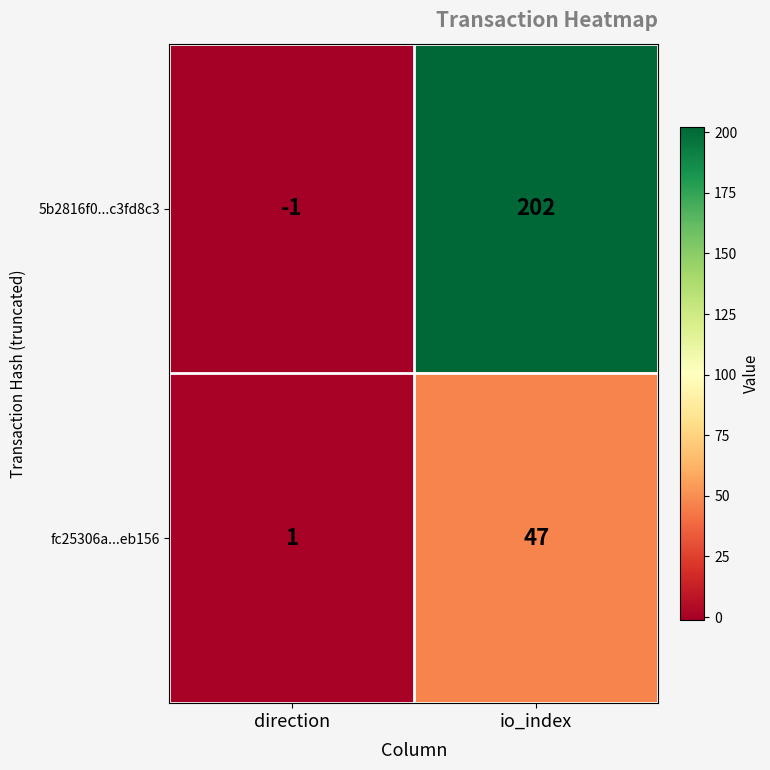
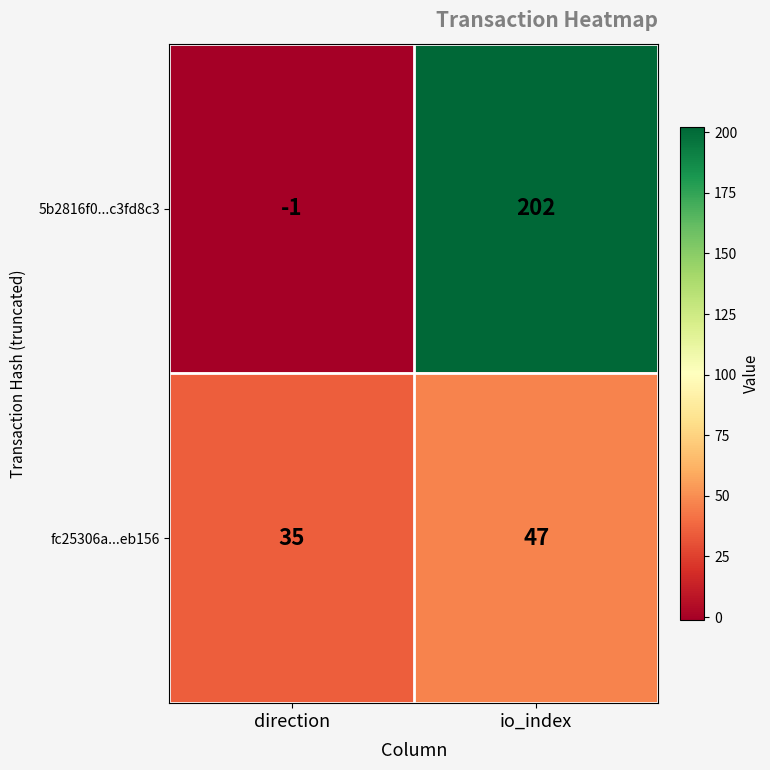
fc25306a...eb156, direction: 1 -> 35
